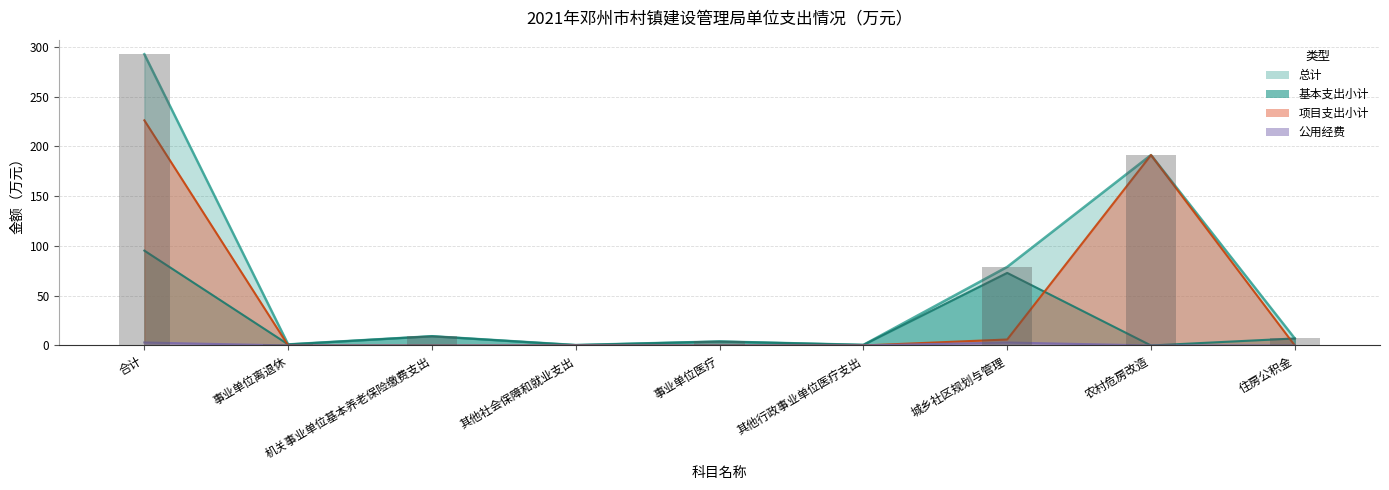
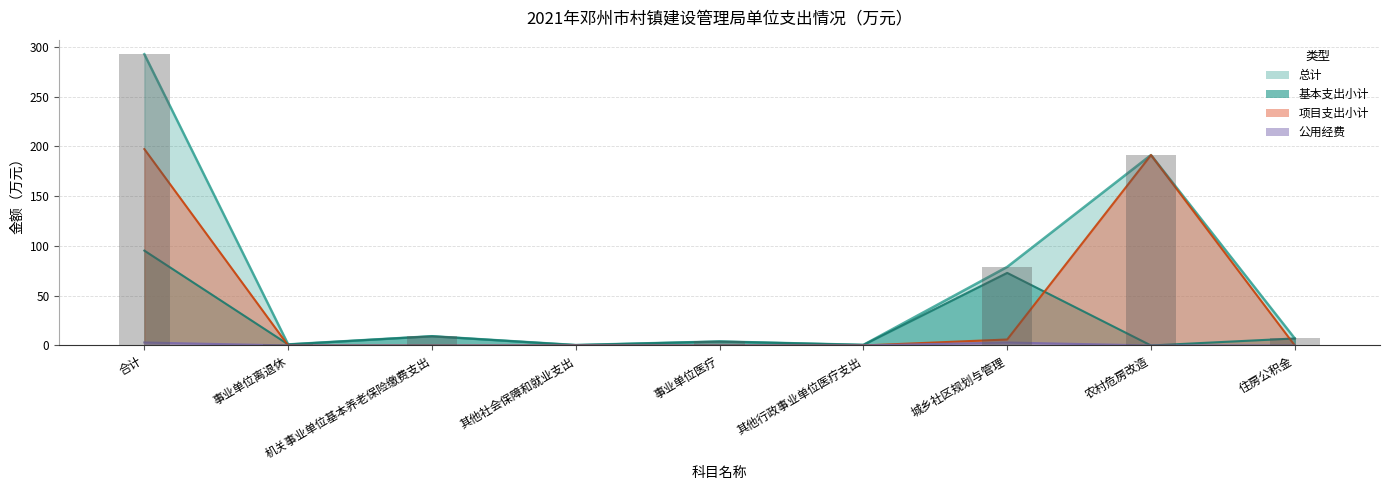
项目支出小计, 合计: 230 -> 200
